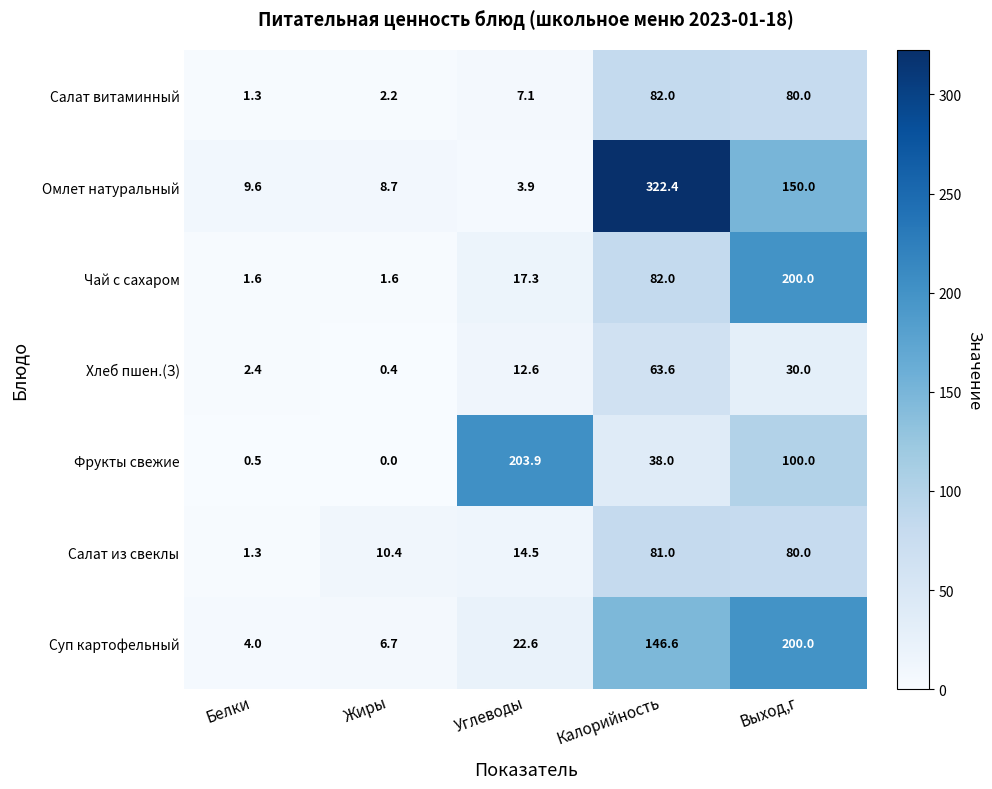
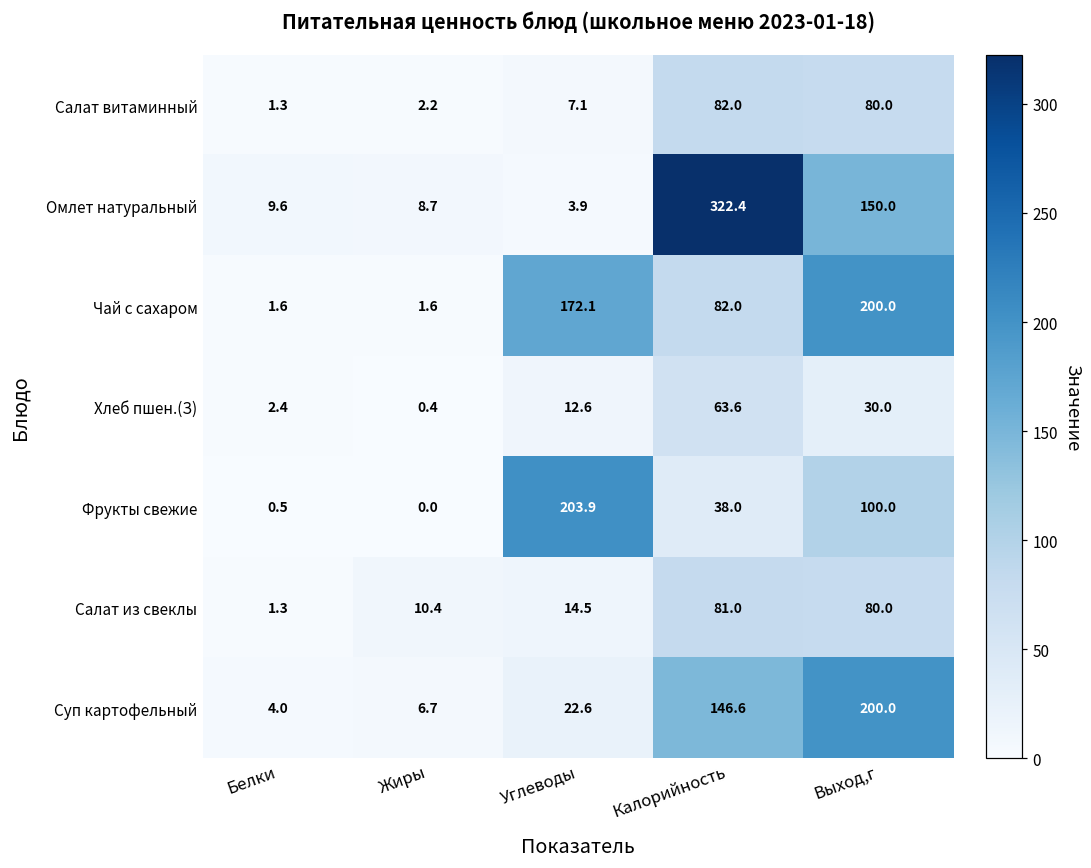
Чай с сахаром, Углеводы: 17.3 -> 172.1
